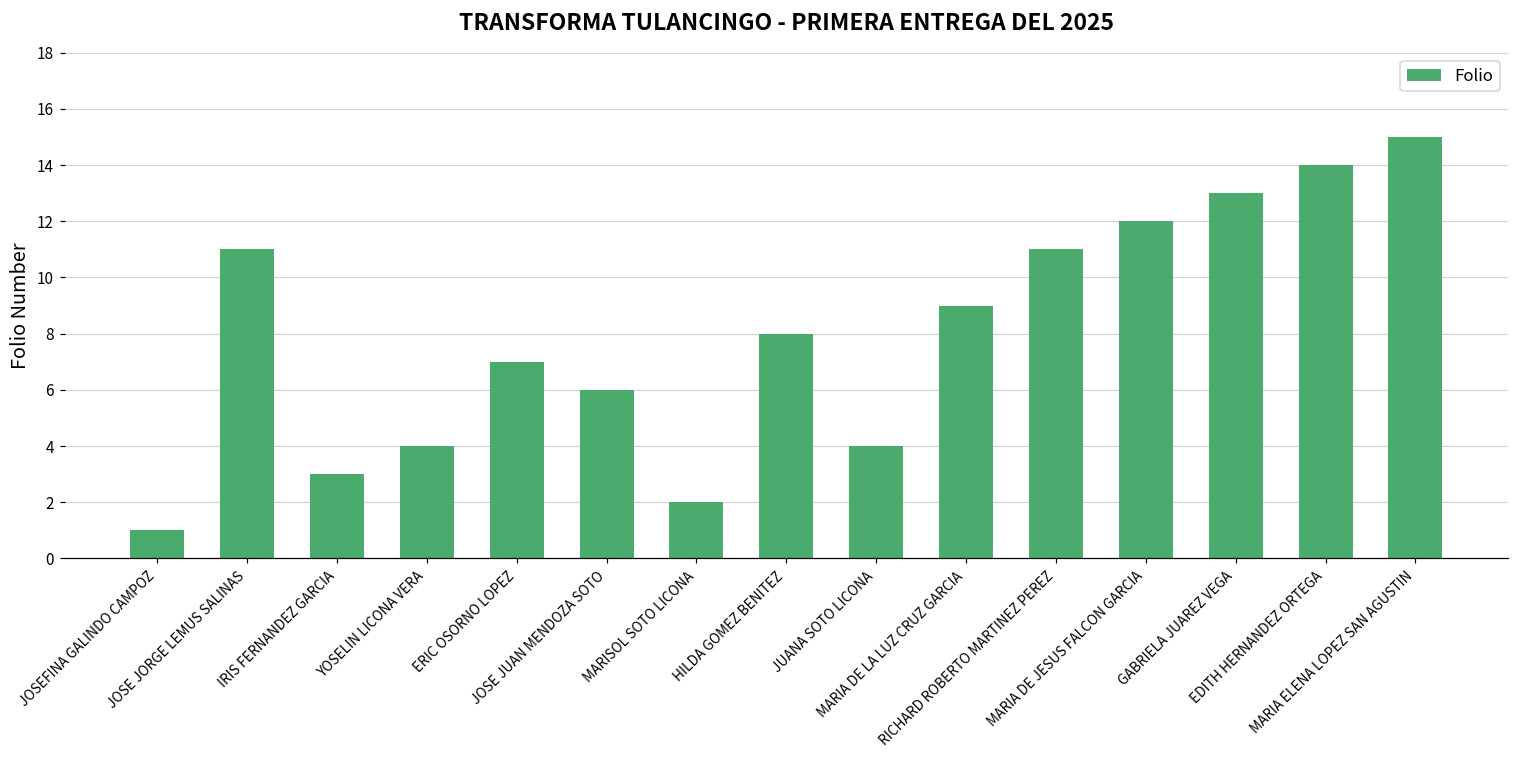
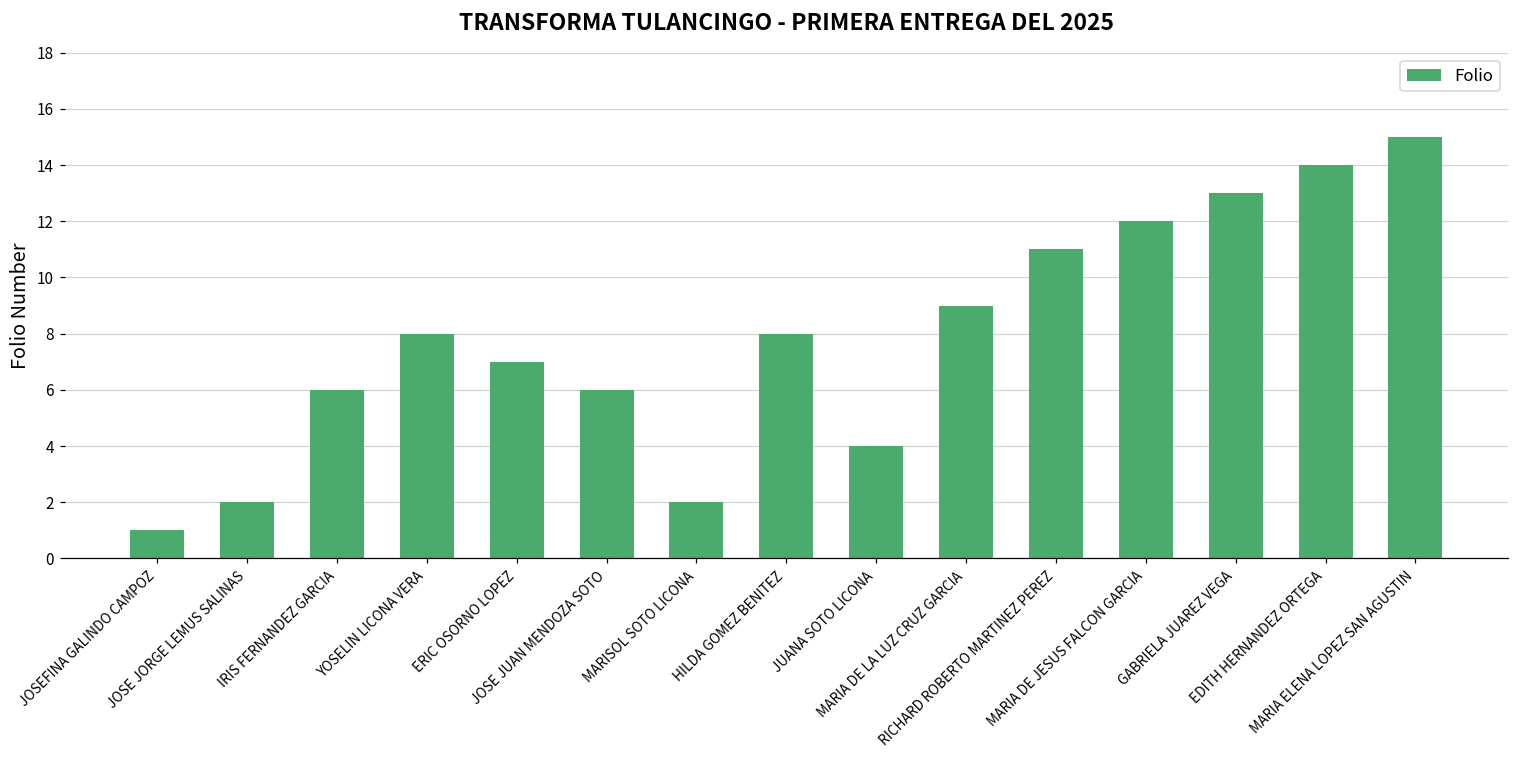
JOSE JORGE LEMUS SALINAS: 11 -> 2
IRIS FERNANDEZ GARCIA: 3 -> 6
YOSELIN LICONA VERA: 4 -> 8
